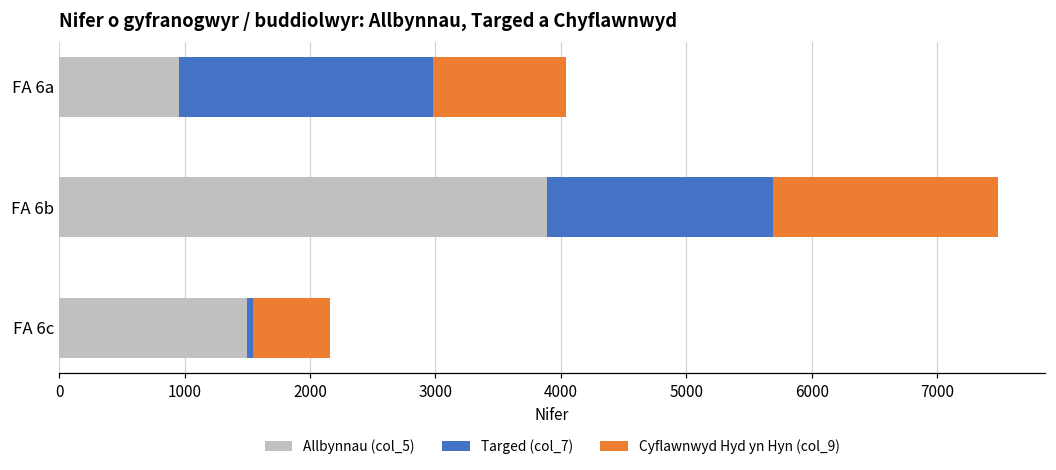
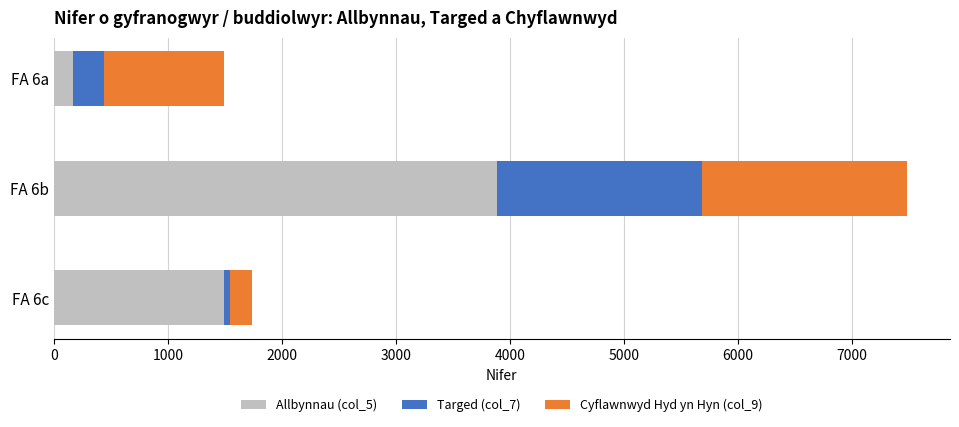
Allbynnau (col_5), FA 6a: 960 -> 170
Targed (col_7), FA 6a: 2030 -> 270
Cyflawnwyd Hyd yn Hyn (col_9), FA 6c: 620 -> 200
